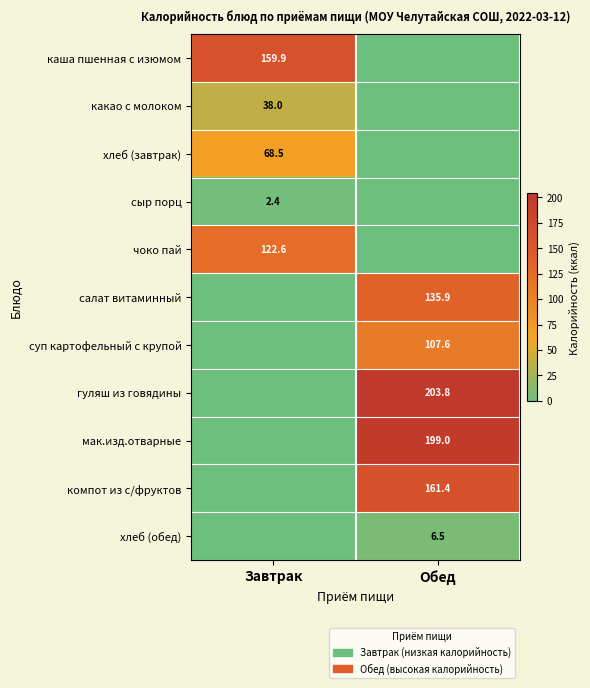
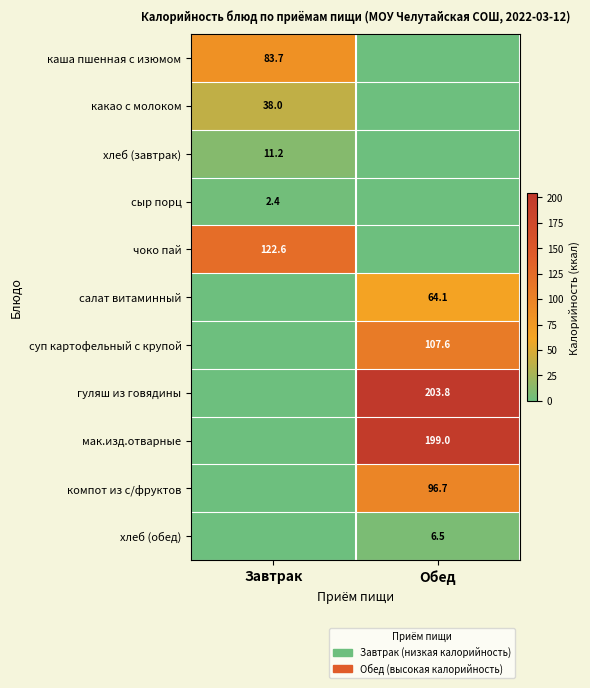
каша пшенная с изюмом, Завтрак: 159.9 -> 83.7
хлеб (завтрак), Завтрак: 68.5 -> 11.2
салат витаминный, Обед: 135.9 -> 64.1
компот из с/фруктов, Обед: 161.4 -> 96.7
